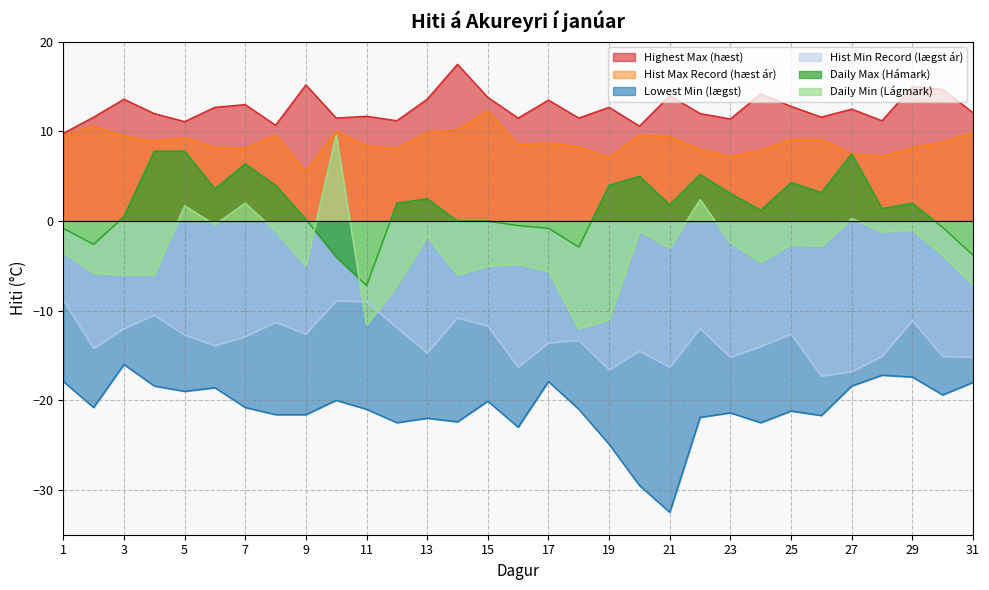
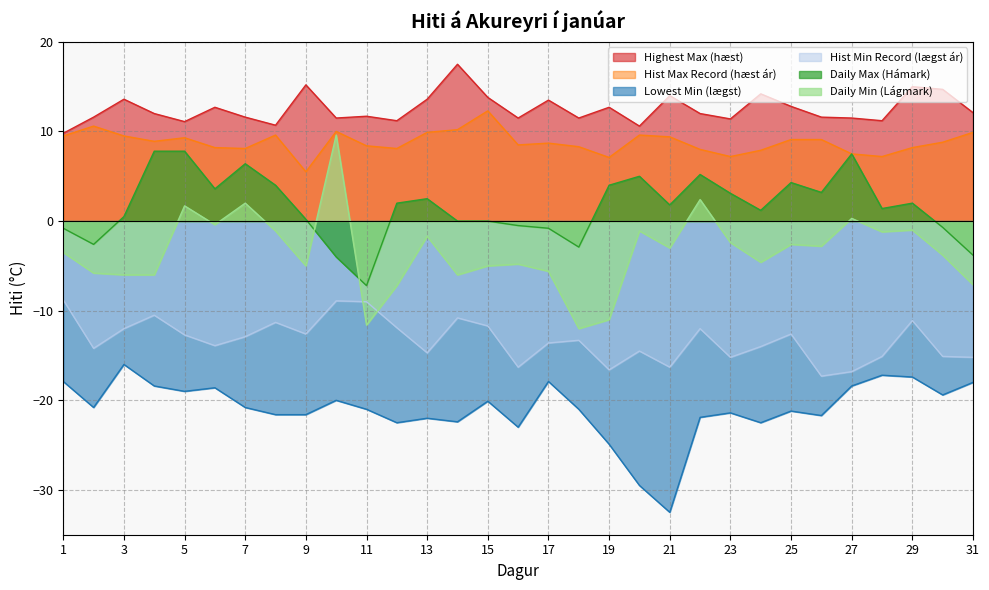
Highest Max (hæst), 7: 13 -> 12
Highest Max (hæst), 27: 13 -> 12
